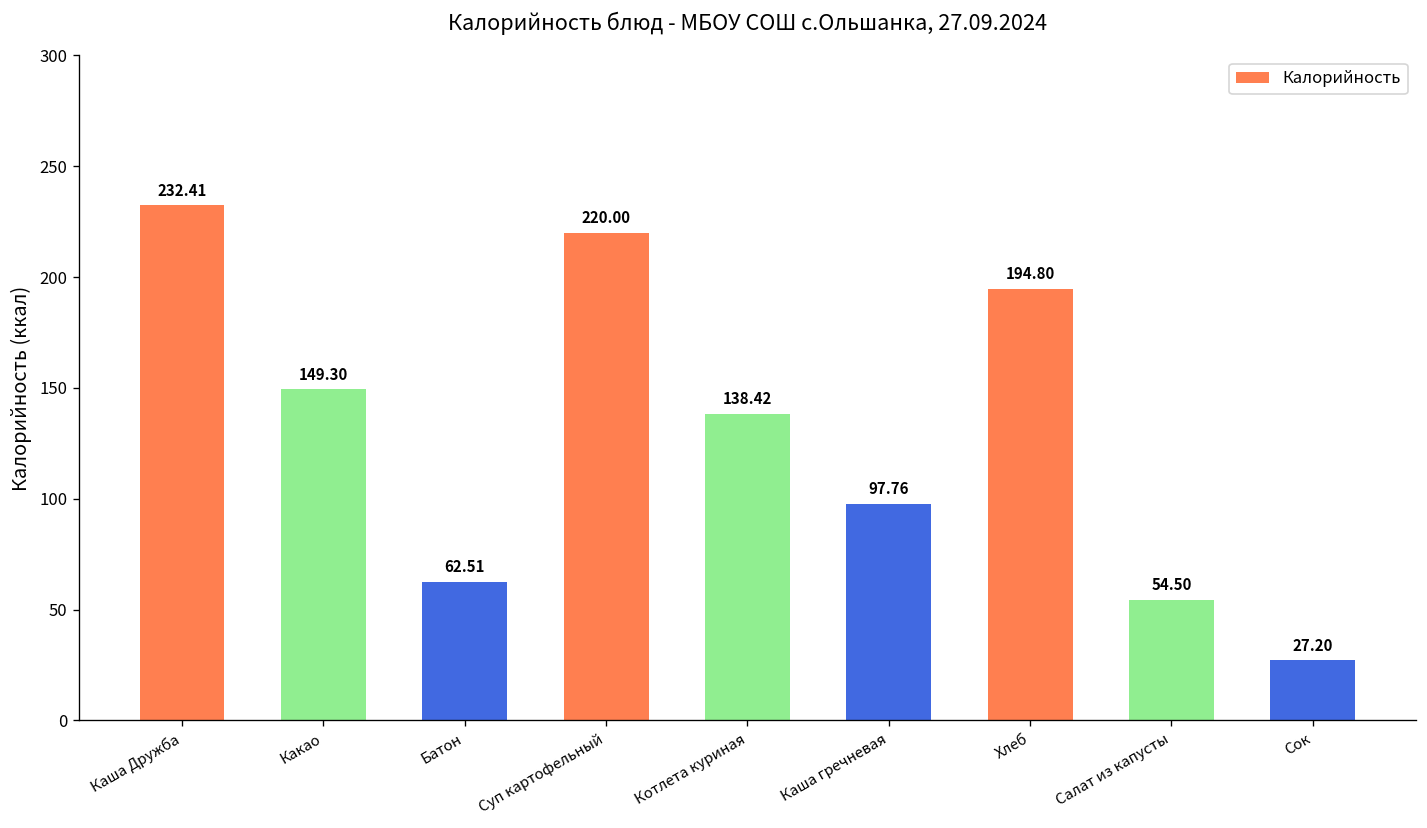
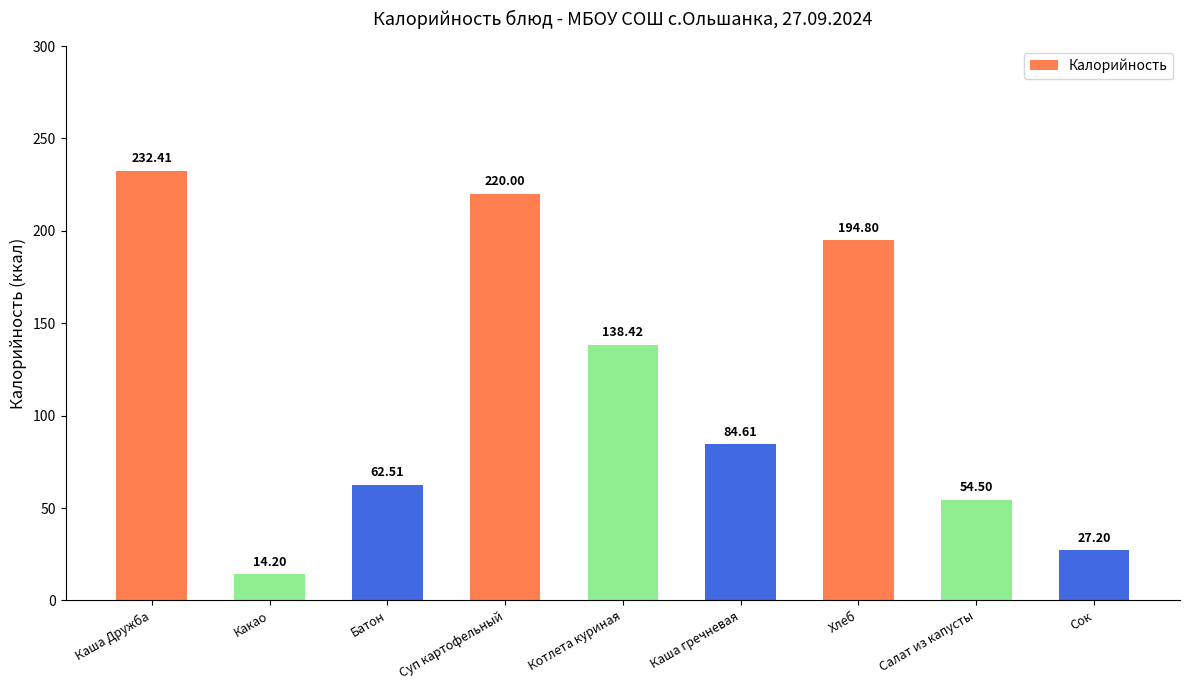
Какао: 149.30 -> 14.20
Каша гречневая: 97.76 -> 84.61
